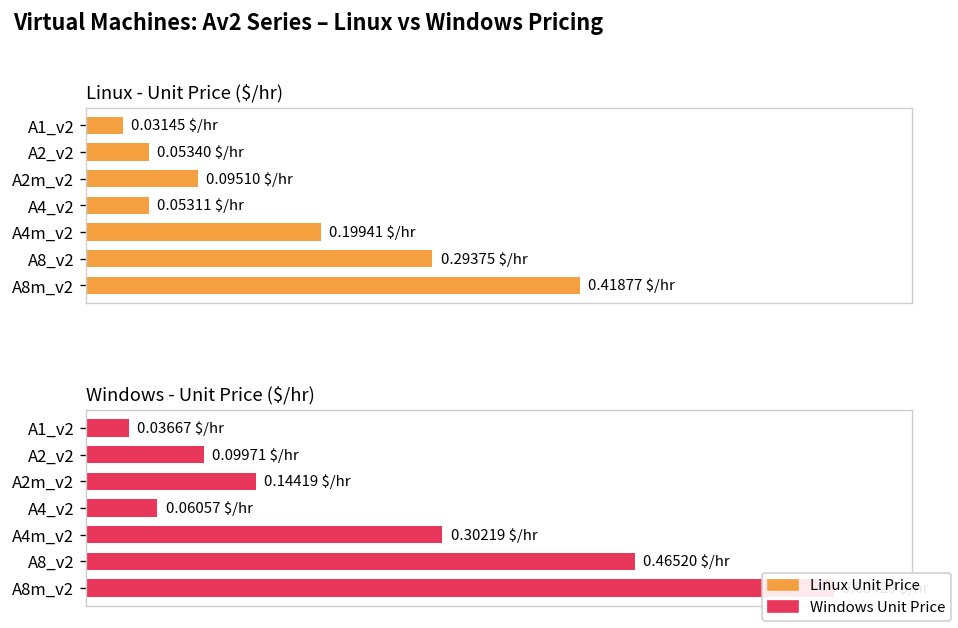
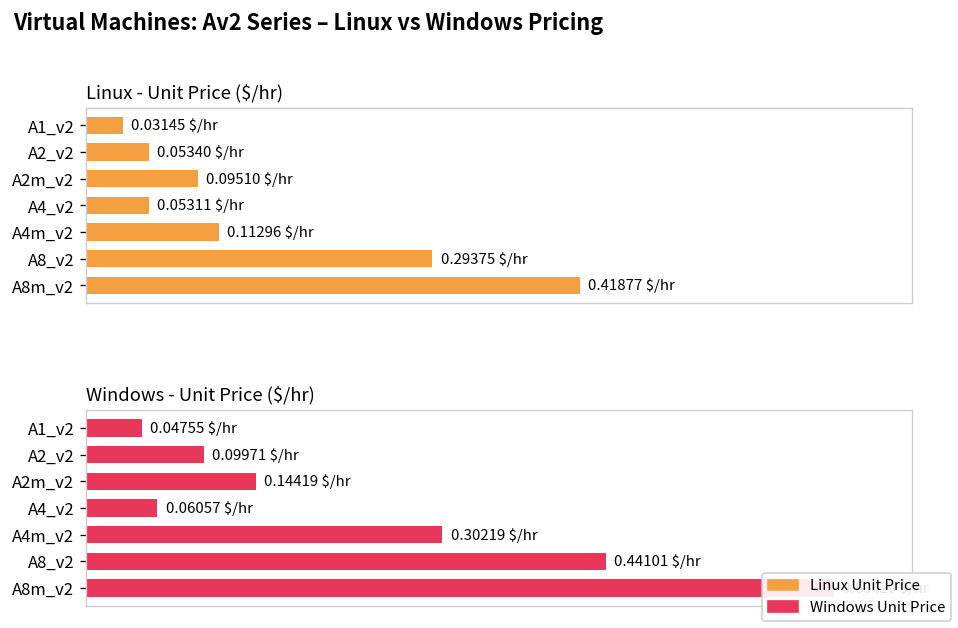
Linux - Unit Price ($/hr), A4m_v2: 0.19941 -> 0.11296
Windows - Unit Price ($/hr), A1_v2: 0.03667 -> 0.04755
Windows - Unit Price ($/hr), A8_v2: 0.46520 -> 0.44101
